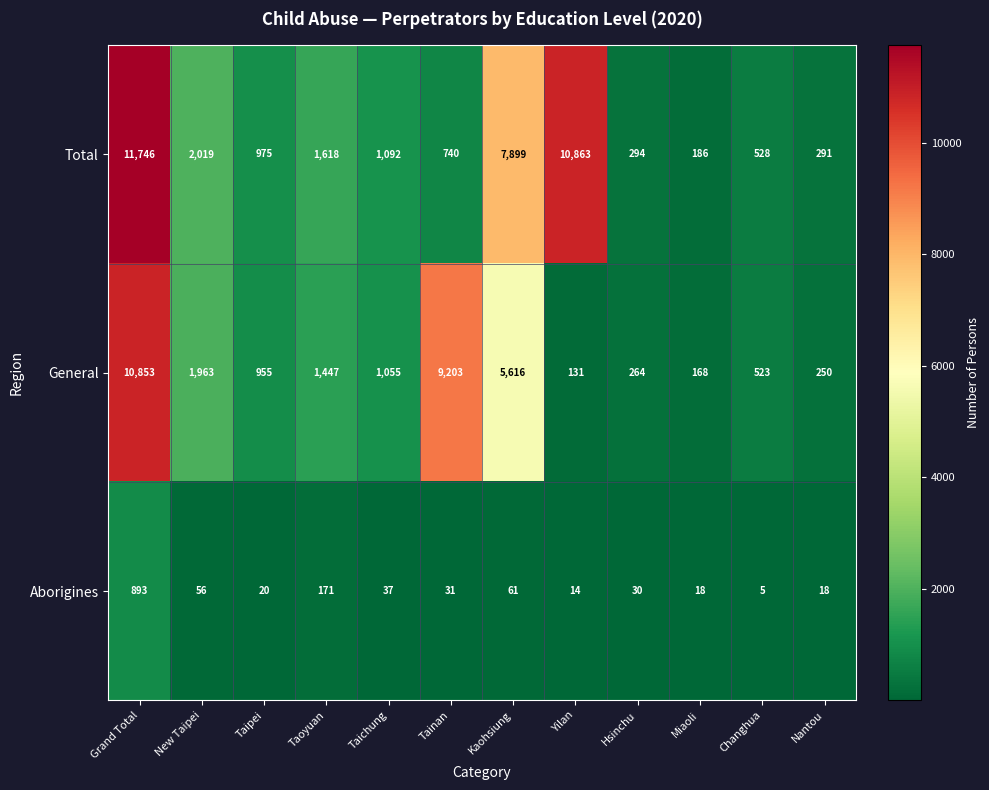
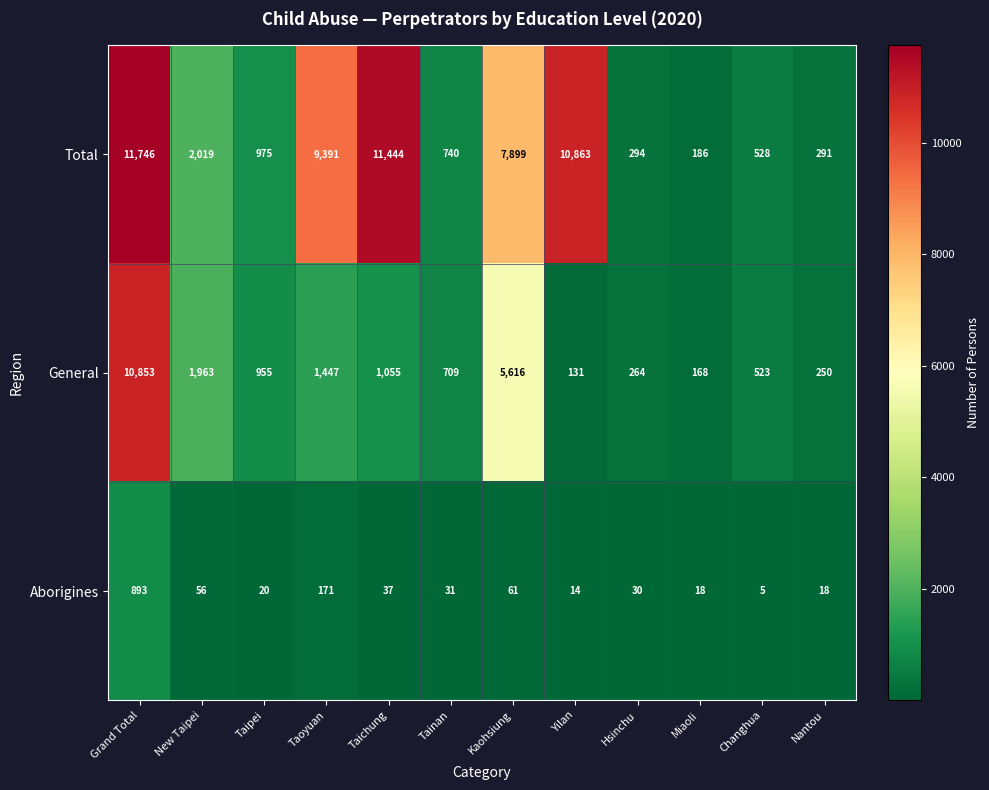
Total, Taoyuan: 1,618 -> 9,391
Total, Taichung: 1,092 -> 11,444
General, Tainan: 9,203 -> 709
